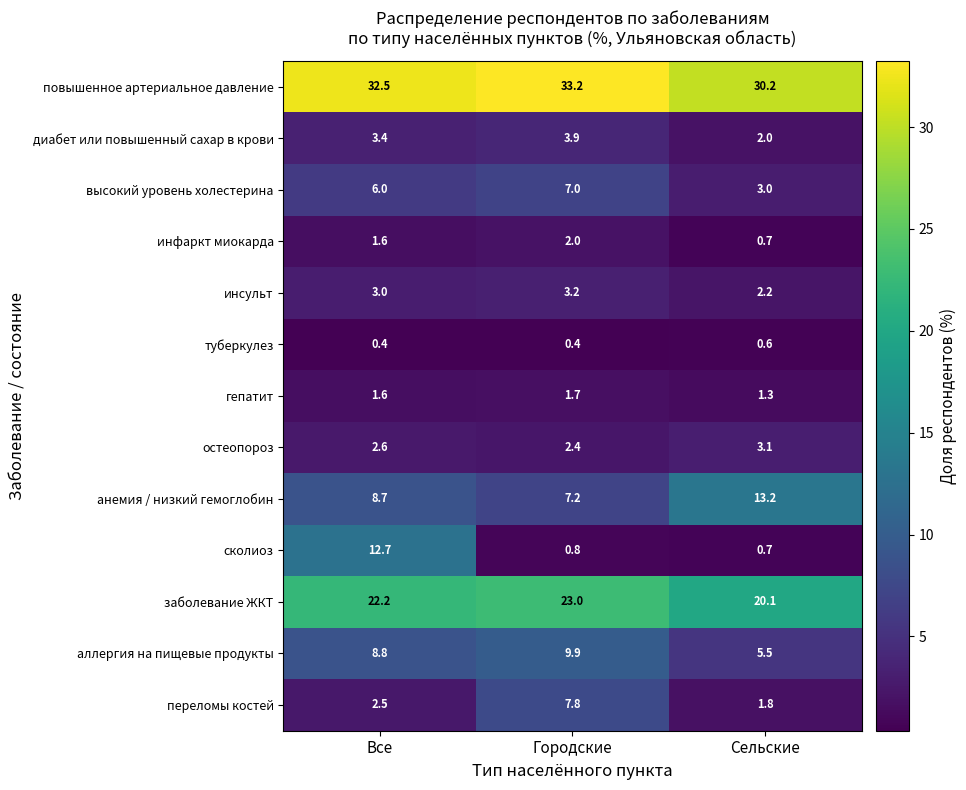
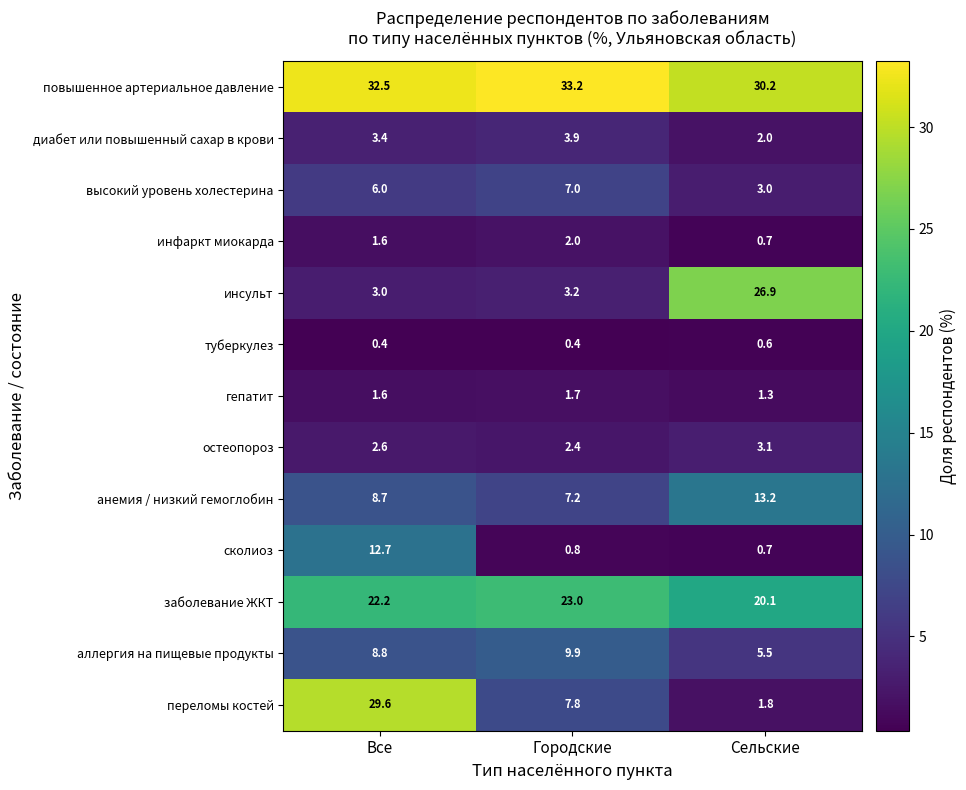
инсульт, Сельские: 2.2 -> 26.9
переломы костей, Все: 2.5 -> 29.6
